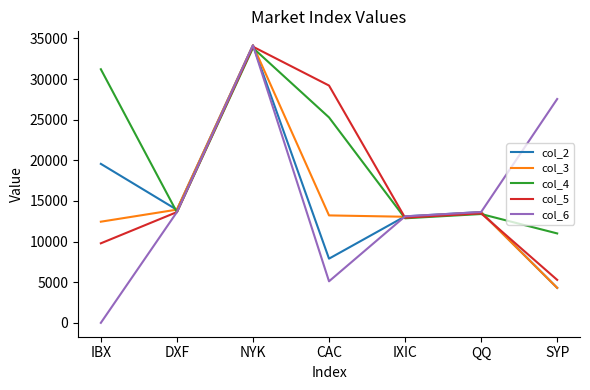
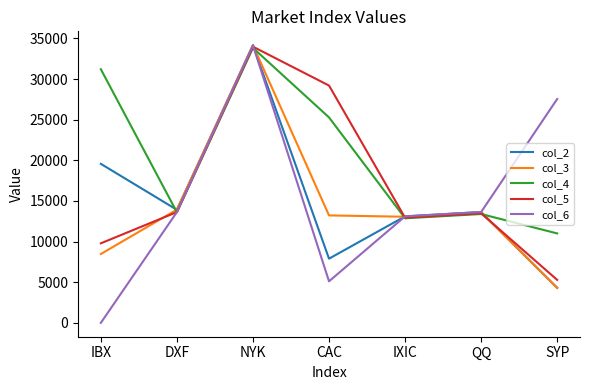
col_3, IBX: 12000 -> 8000
